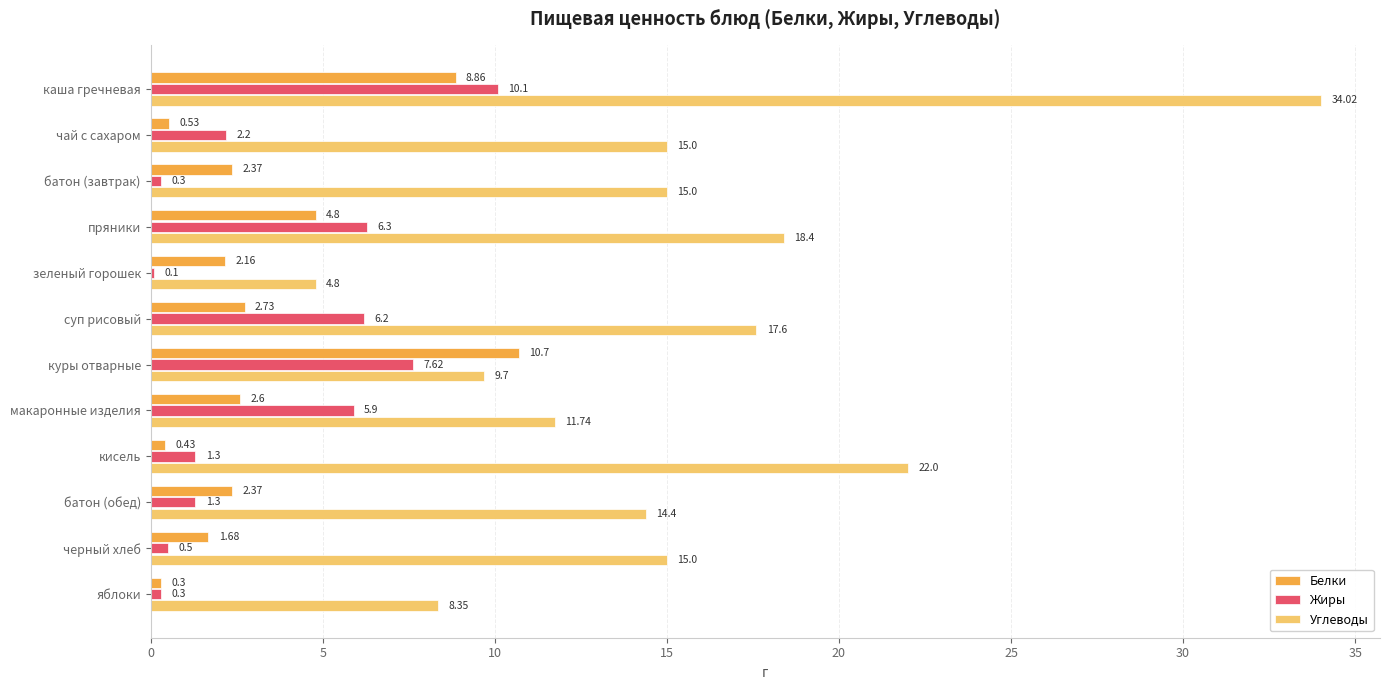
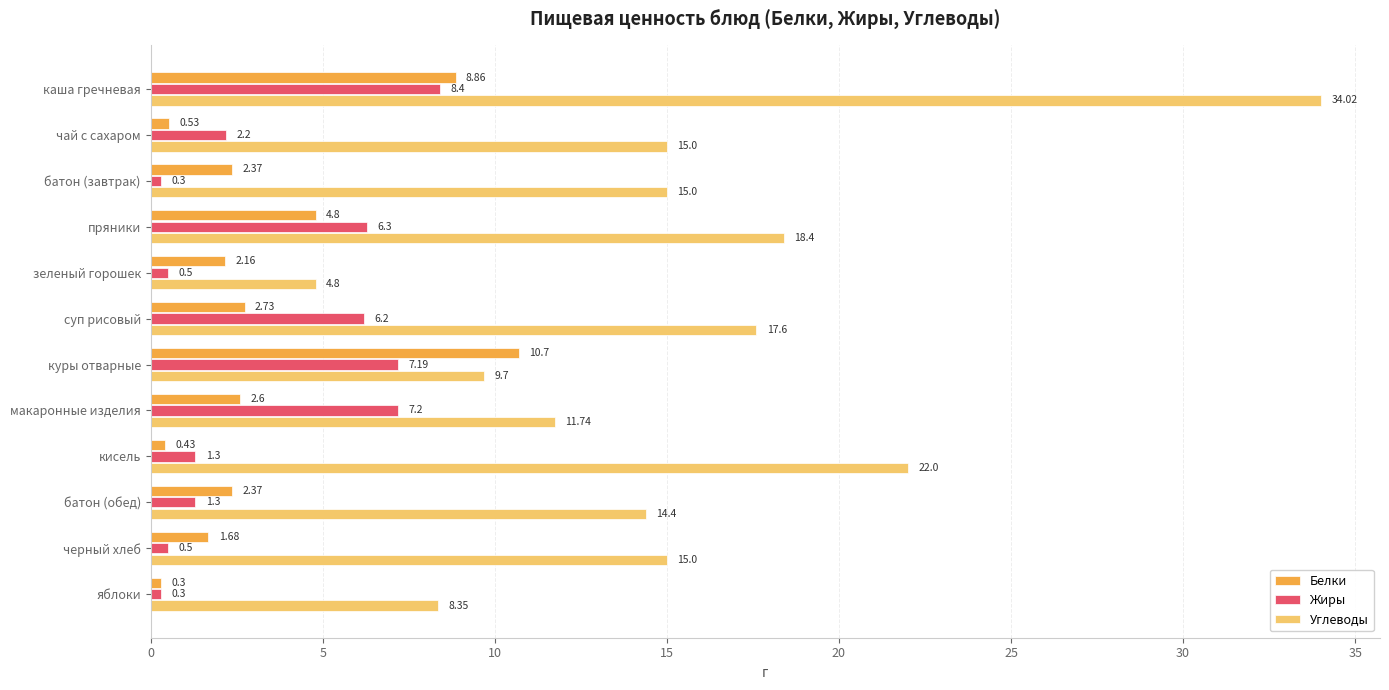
Жиры, каша гречневая: 10.1 -> 8.4
Жиры, зеленый горошек: 0.1 -> 0.5
Жиры, куры отварные: 7.62 -> 7.19
Жиры, макаронные изделия: 5.9 -> 7.2
